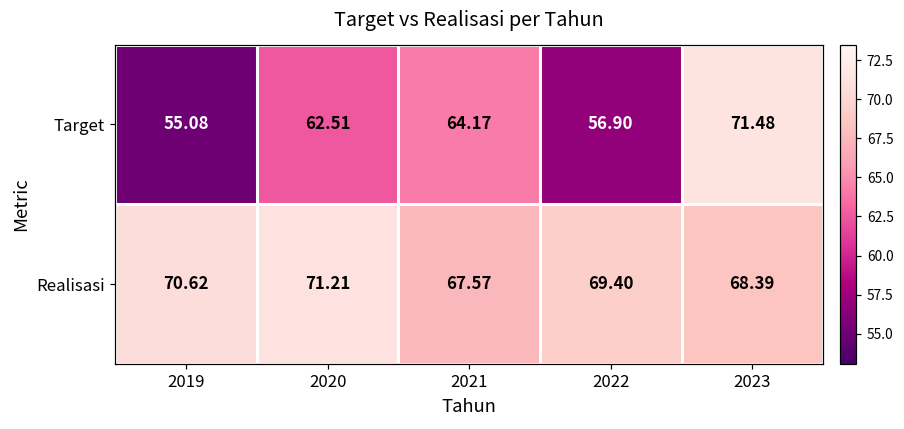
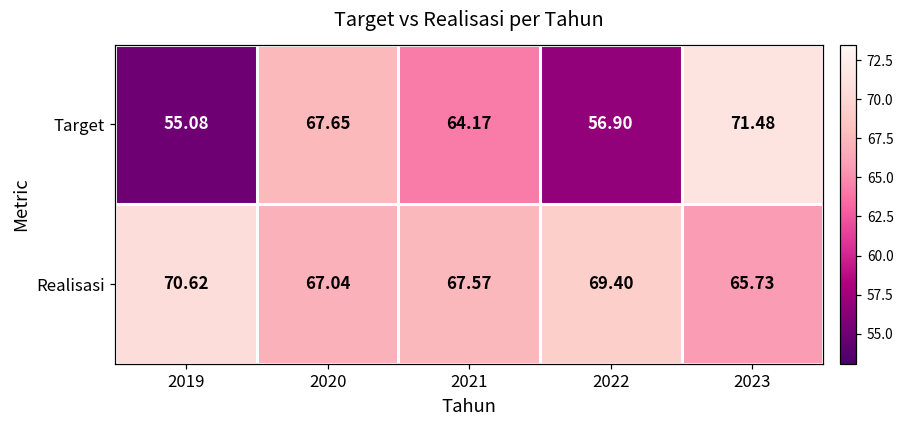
Target, 2020: 62.51 -> 67.65
Realisasi, 2020: 71.21 -> 67.04
Realisasi, 2023: 68.39 -> 65.73
